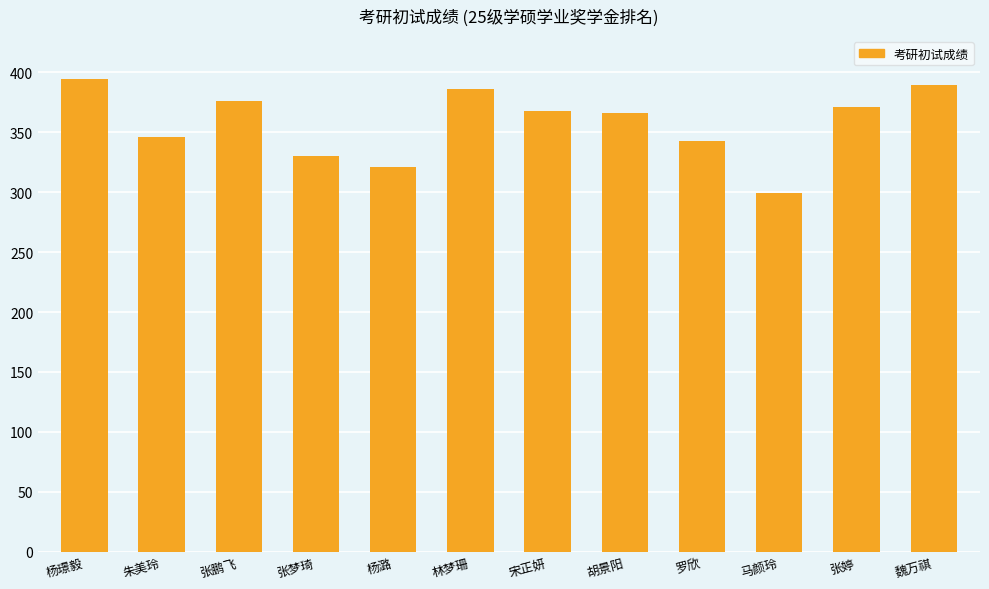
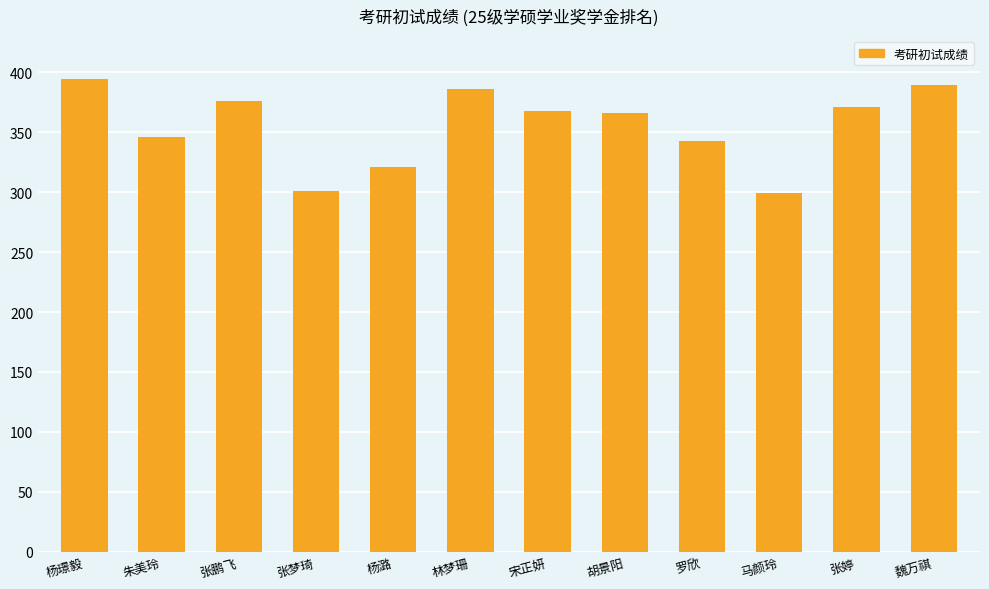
张梦琦: 330 -> 301
